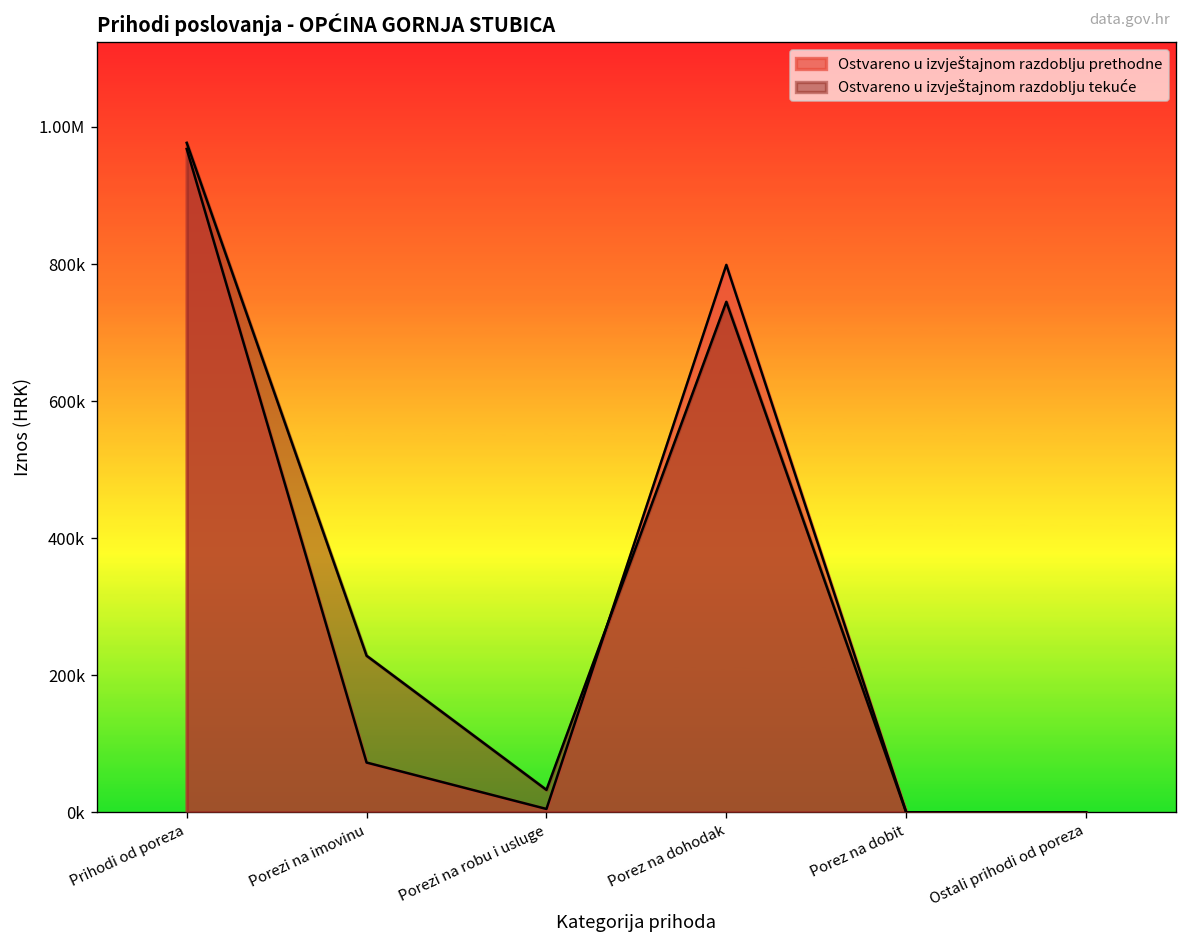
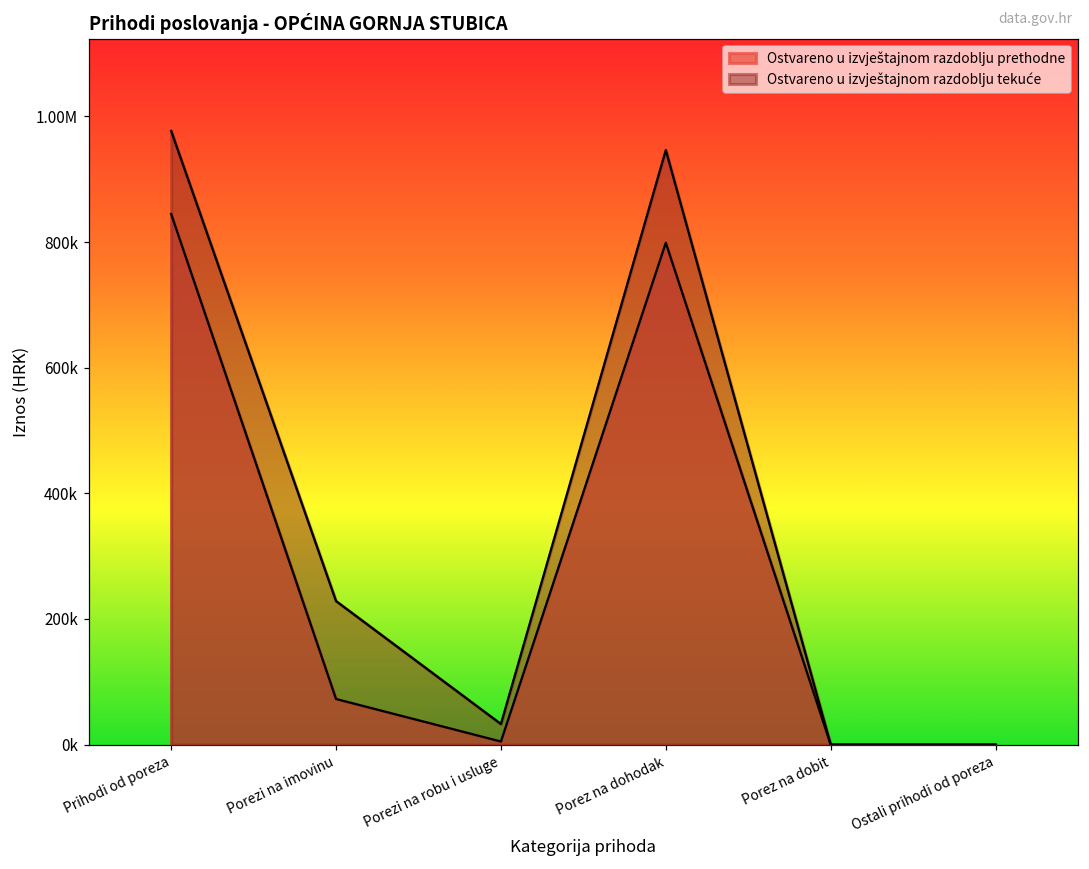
Ostvareno u izvještajnom razdoblju prethodne, Prihodi od poreza: 970000 -> 840000
Ostvareno u izvještajnom razdoblju tekuće, Porez na dohodak: 740000 -> 950000
